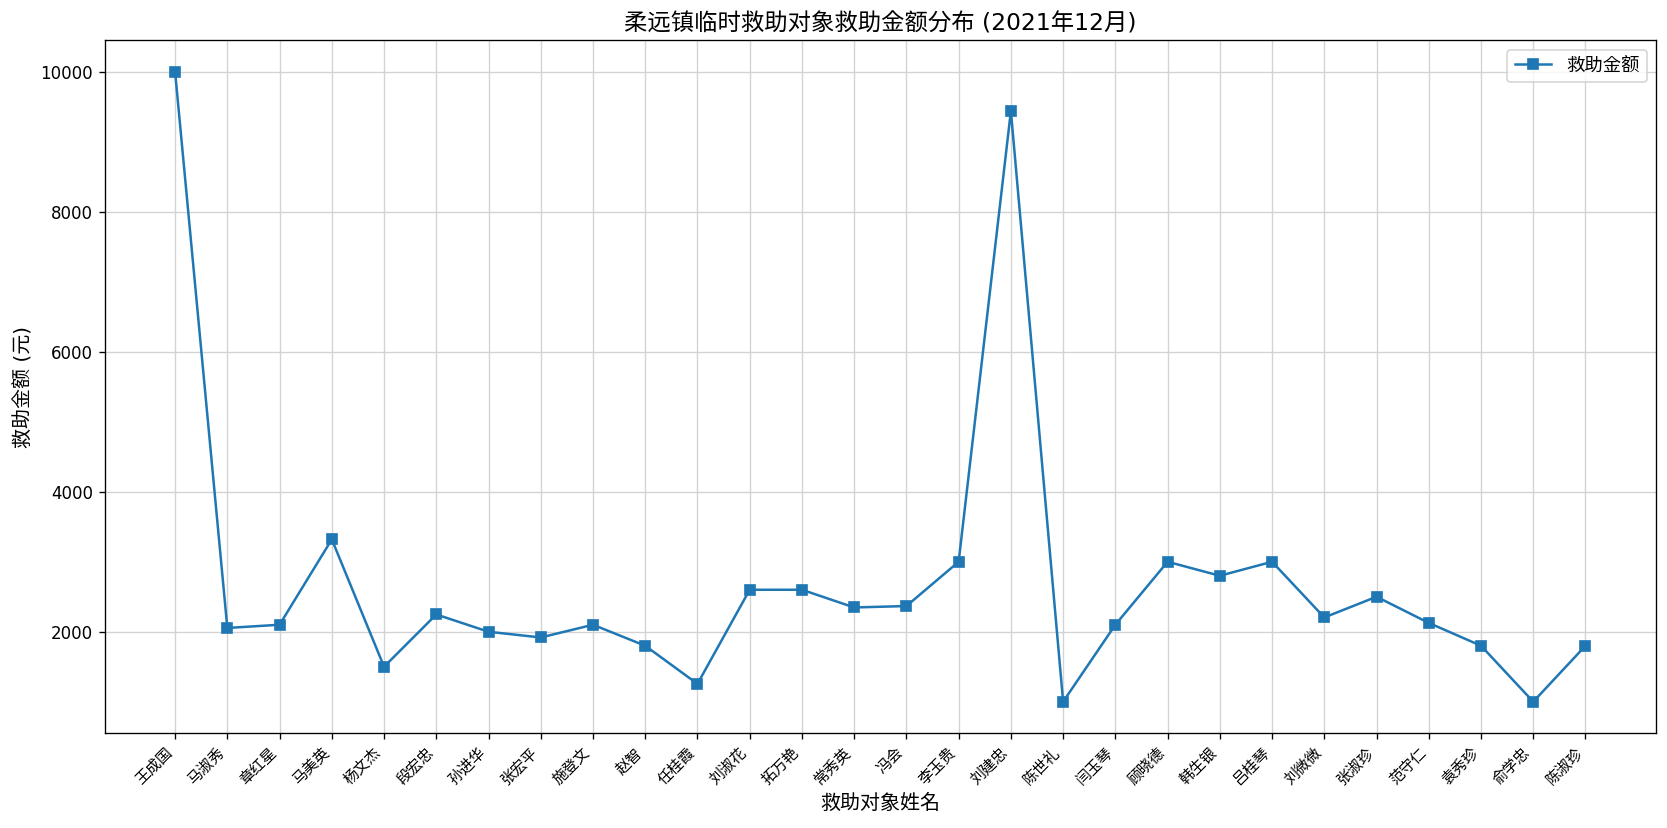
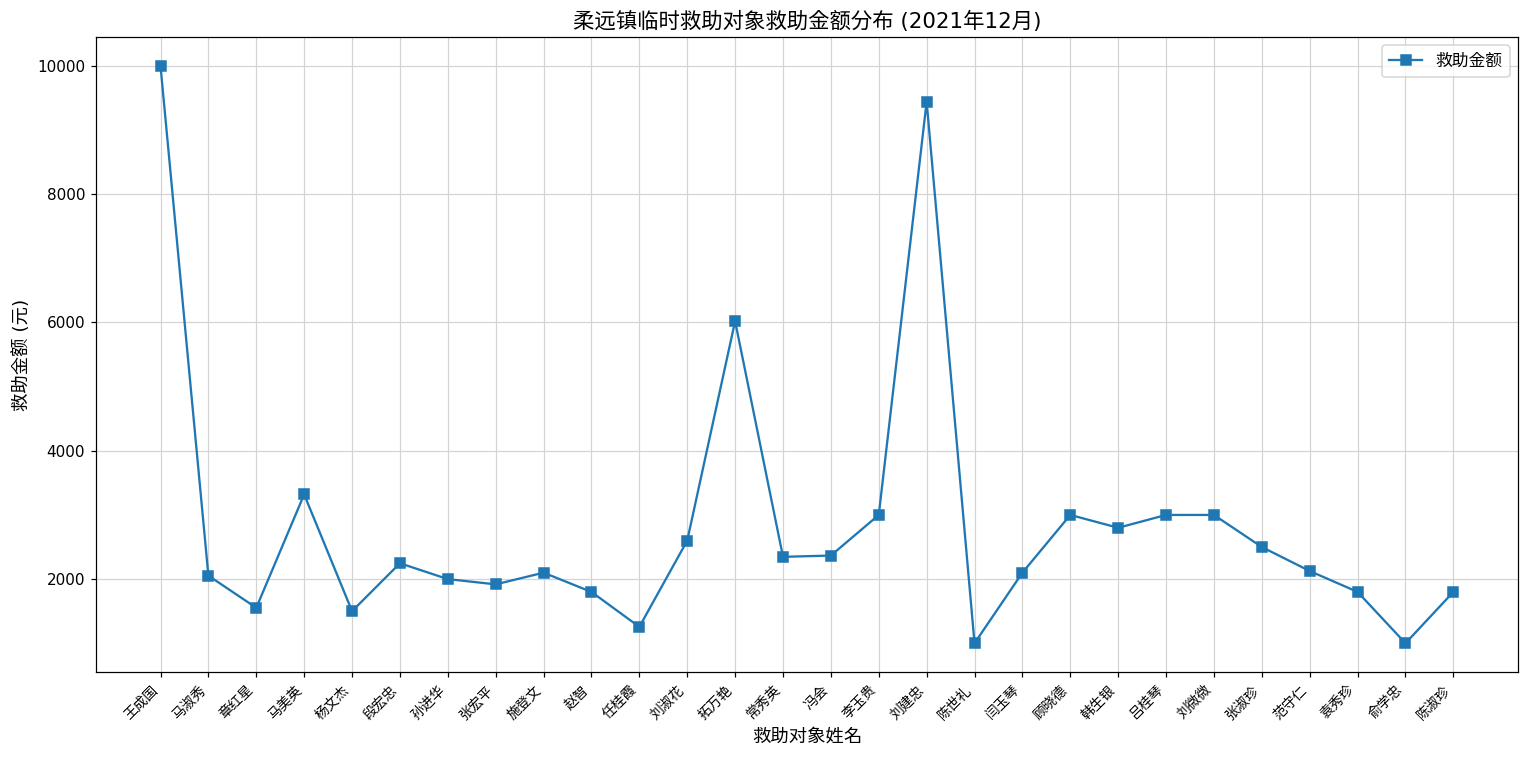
章红星: 2100 -> 1600
拓万艳: 2600 -> 6000
刘微微: 2200 -> 3000
